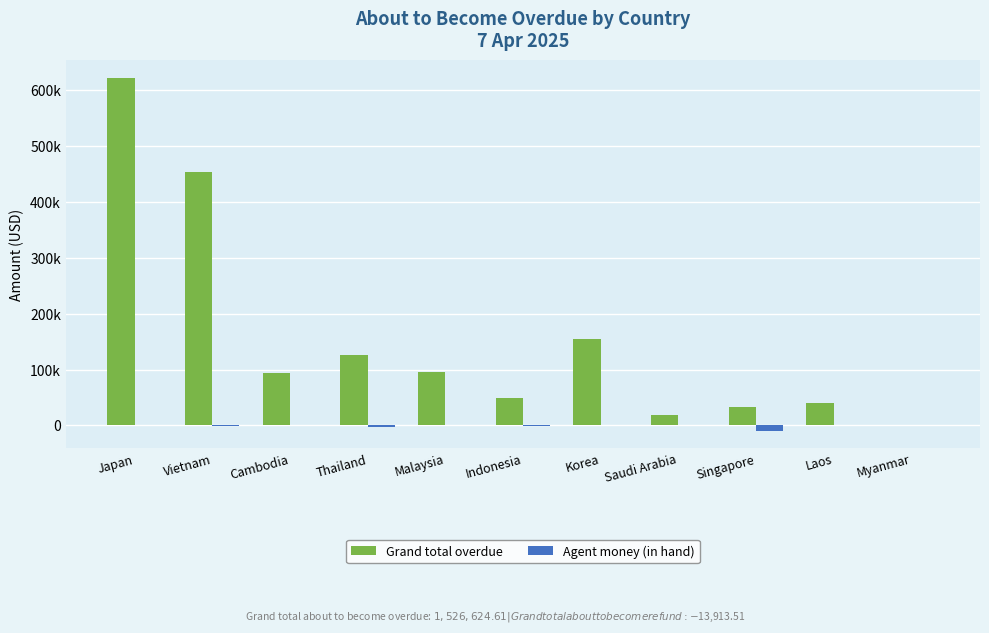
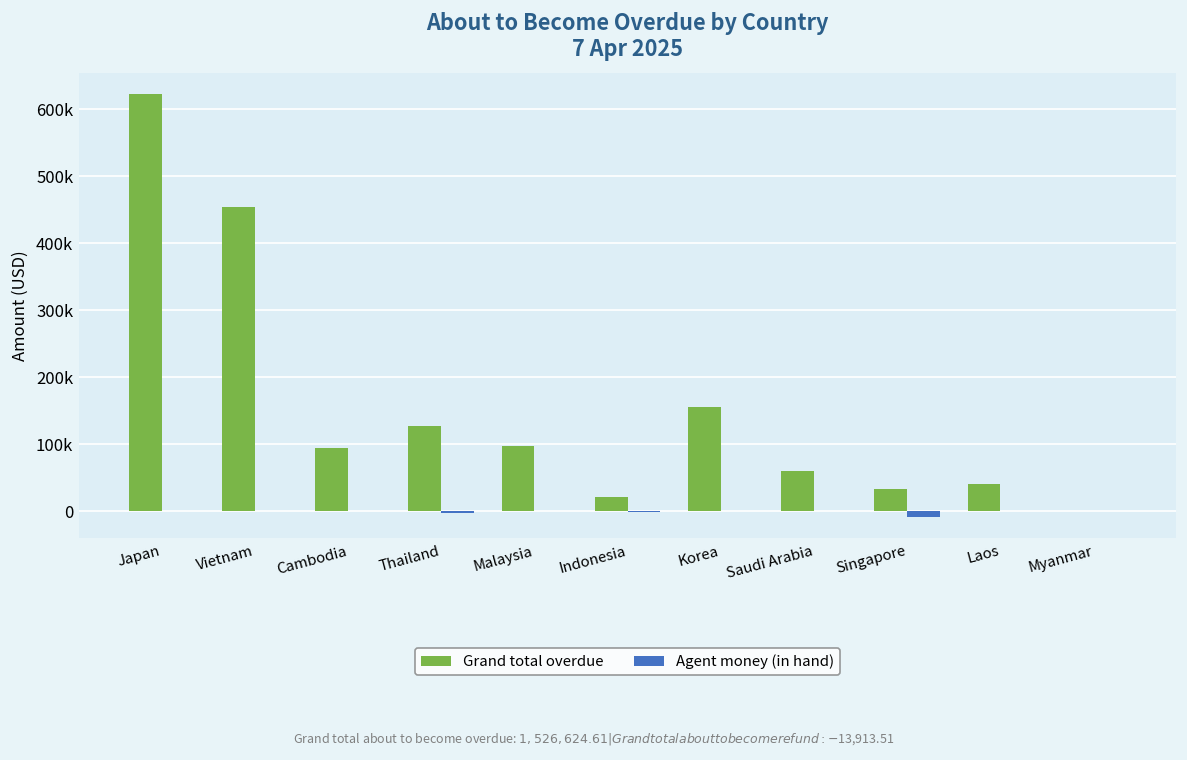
Grand total overdue, Indonesia: 50000 -> 20000
Grand total overdue, Saudi Arabia: 20000 -> 60000
